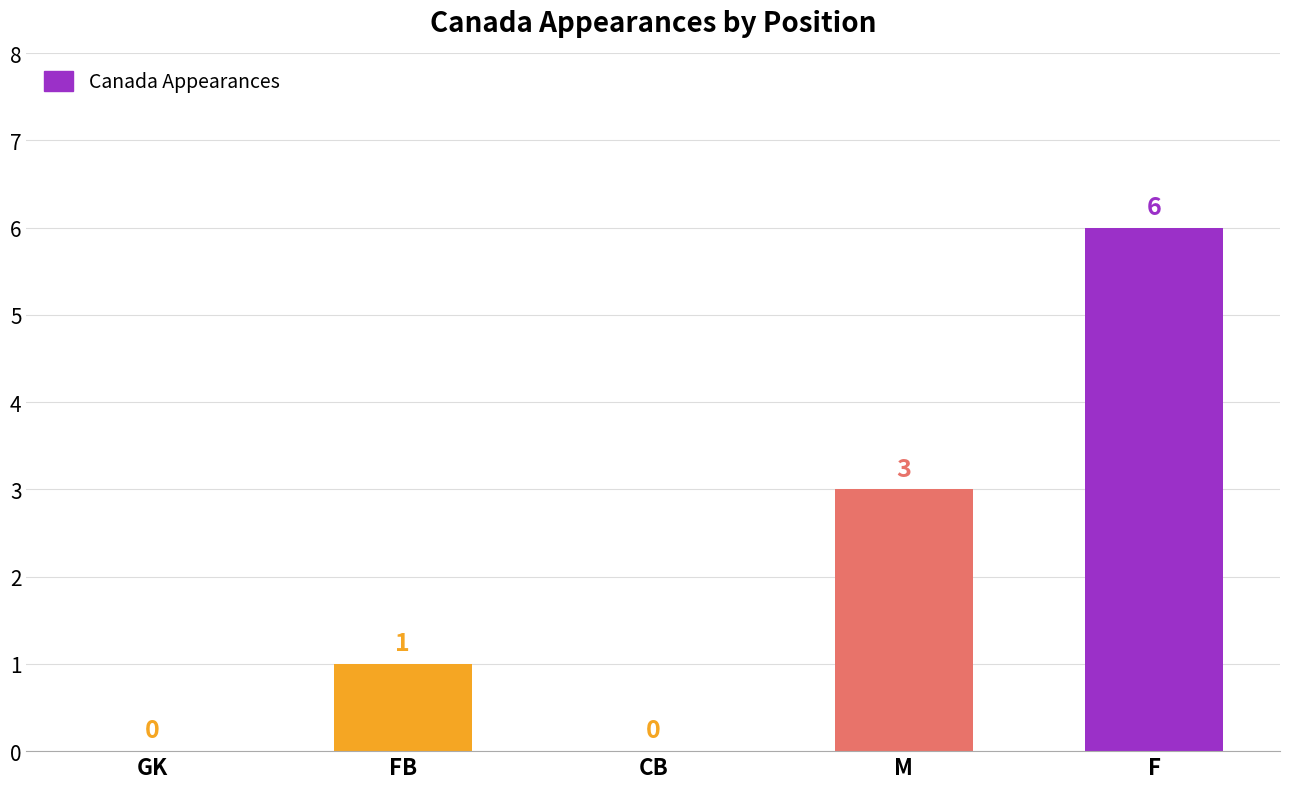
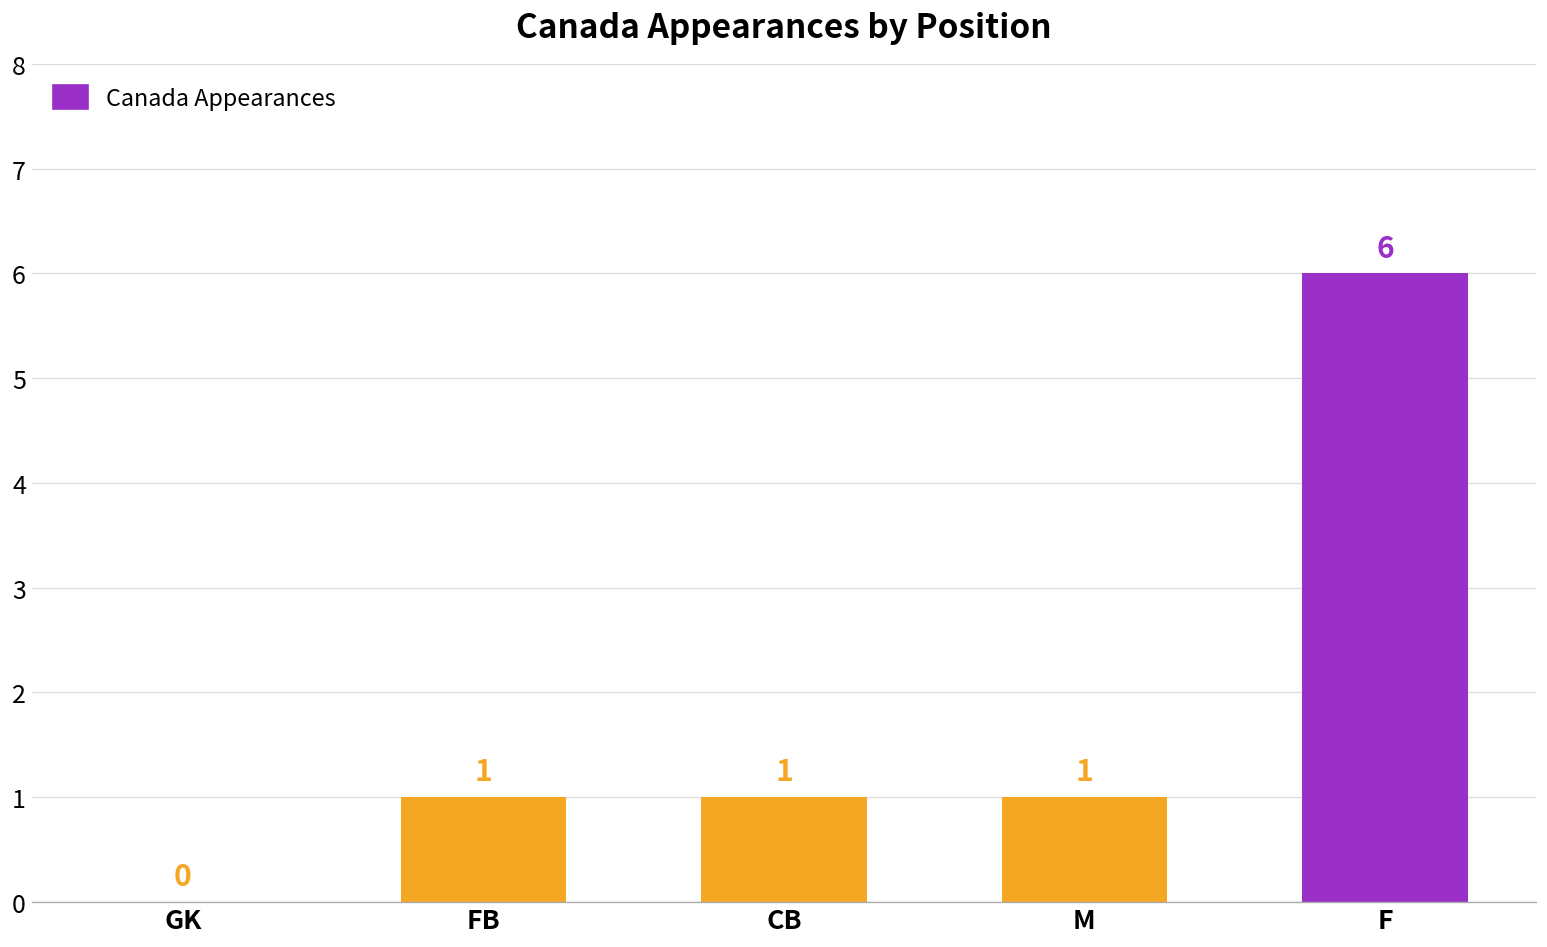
CB: 0 -> 1
M: 3 -> 1
